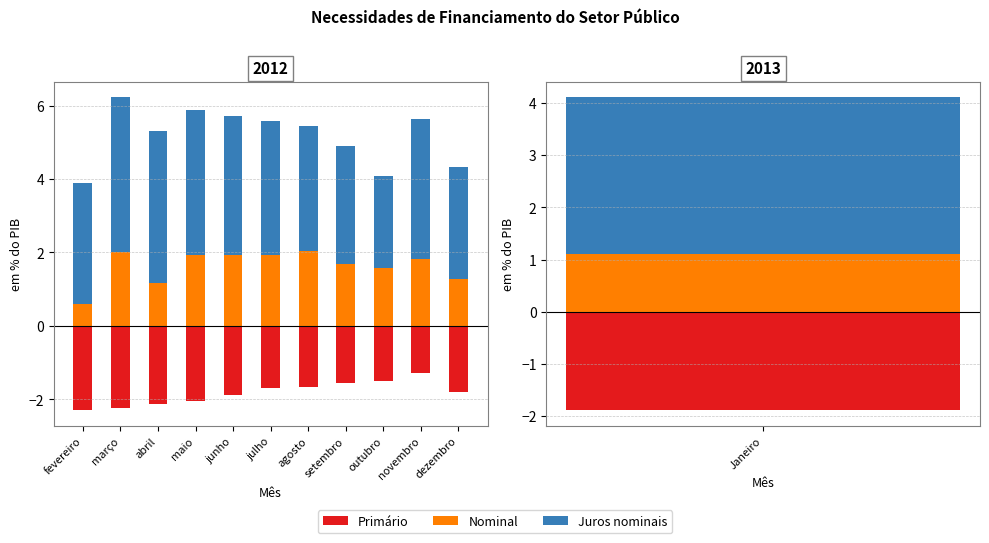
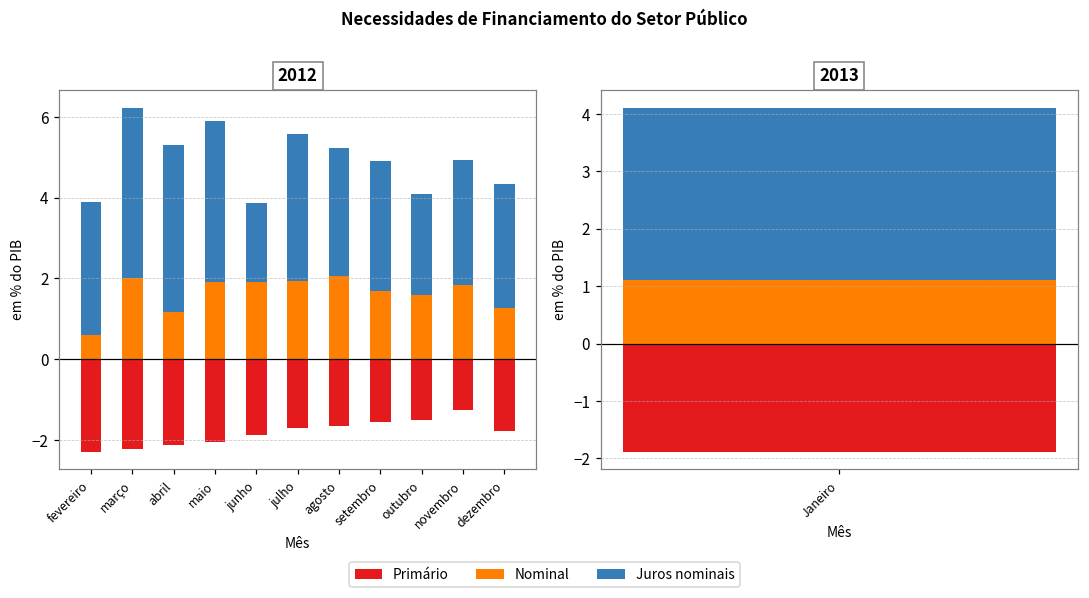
2012, Juros nominais, junho: 3.8 -> 2.0
2012, Juros nominais, agosto: 3.4 -> 3.2
2012, Juros nominais, novembro: 3.8 -> 3.1
